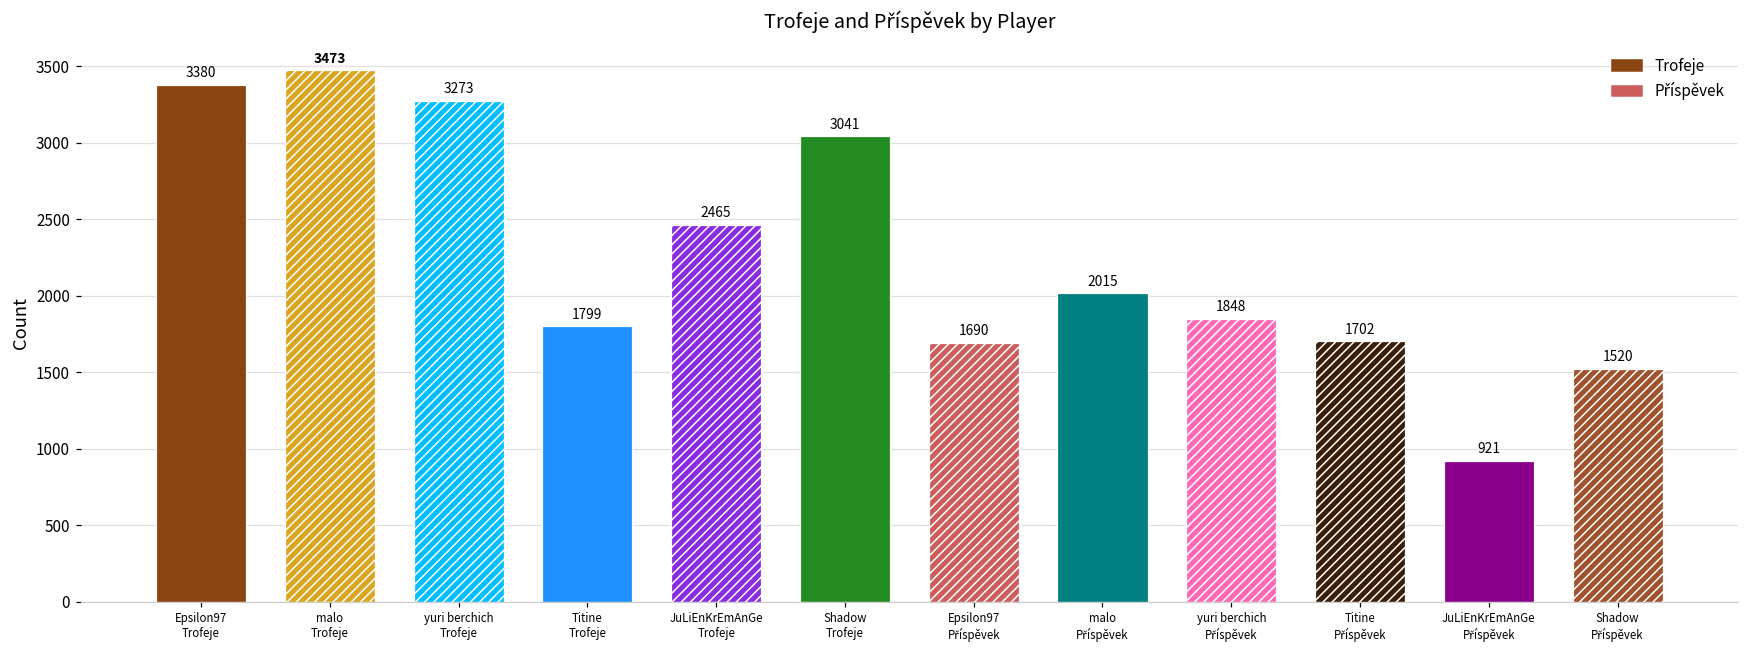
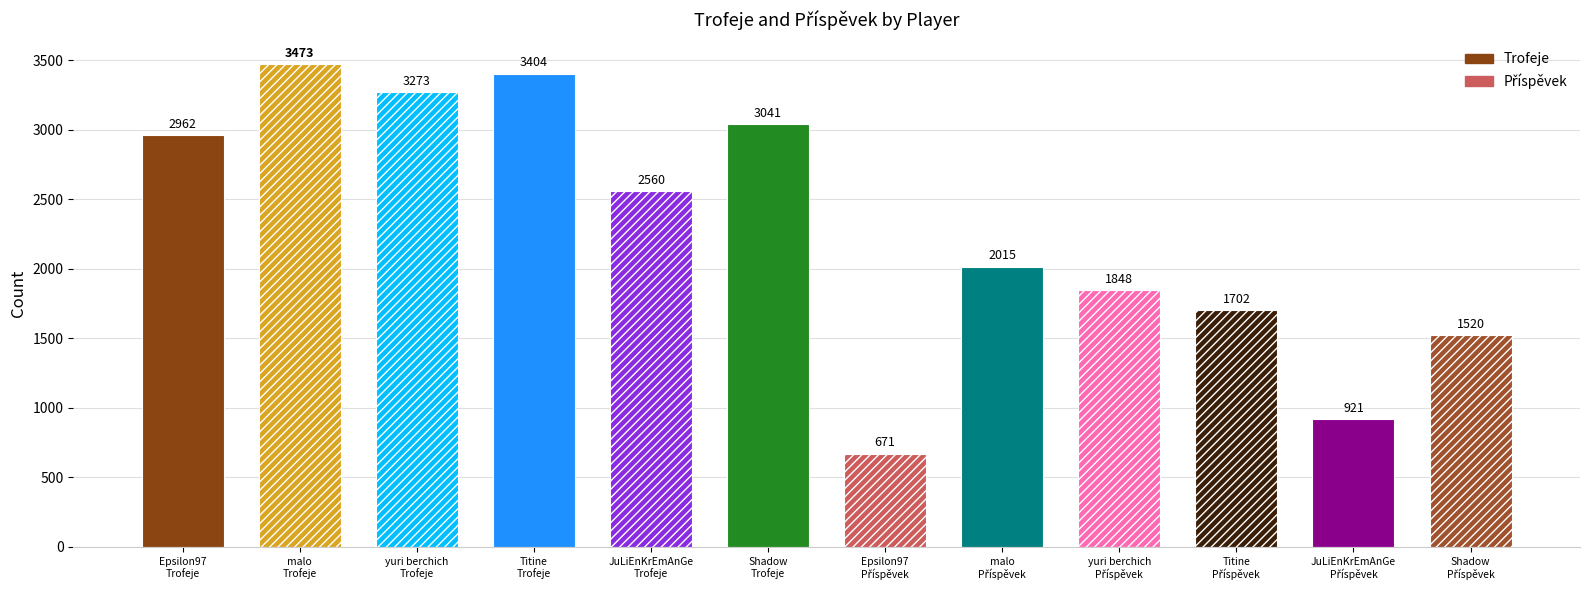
Epsilon97 Trofeje: 3380 -> 2962
Titine Trofeje: 1799 -> 3404
JuLiEnKrEmAnGe Trofeje: 2465 -> 2560
Epsilon97 Příspěvek: 1690 -> 671
